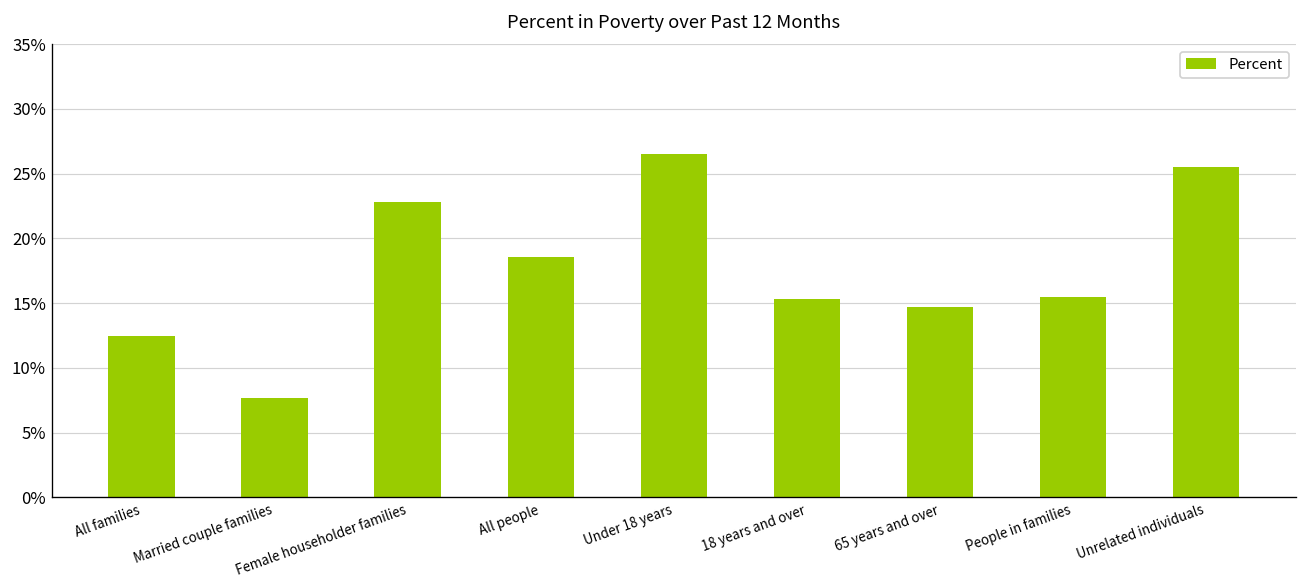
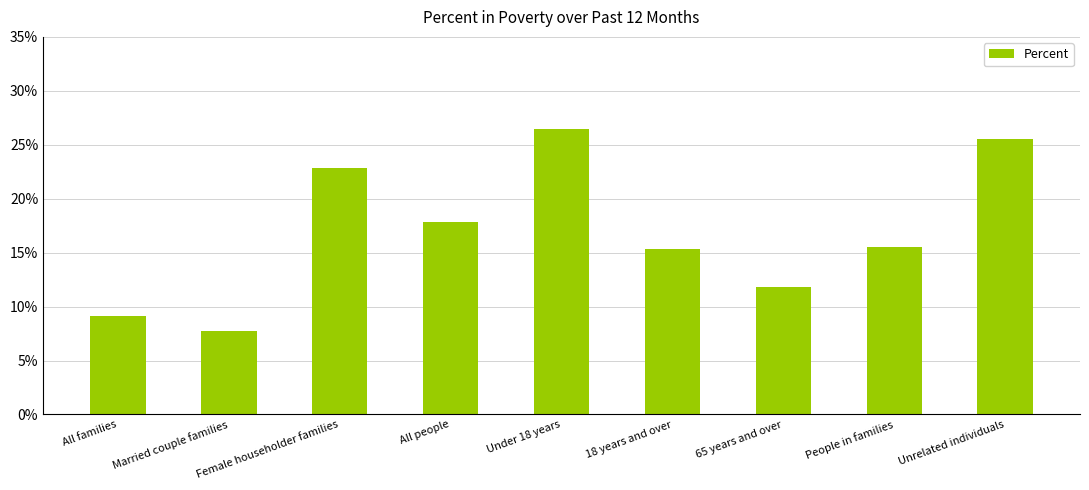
All families: 12.5% -> 9.1%
All people: 18.6% -> 17.8%
65 years and over: 14.7% -> 11.8%
